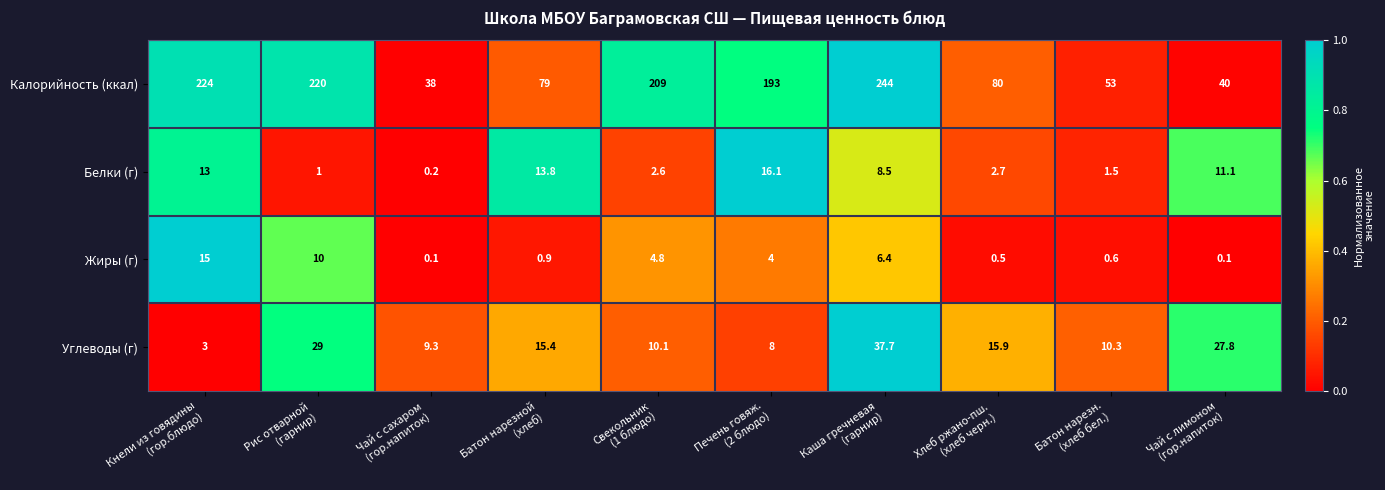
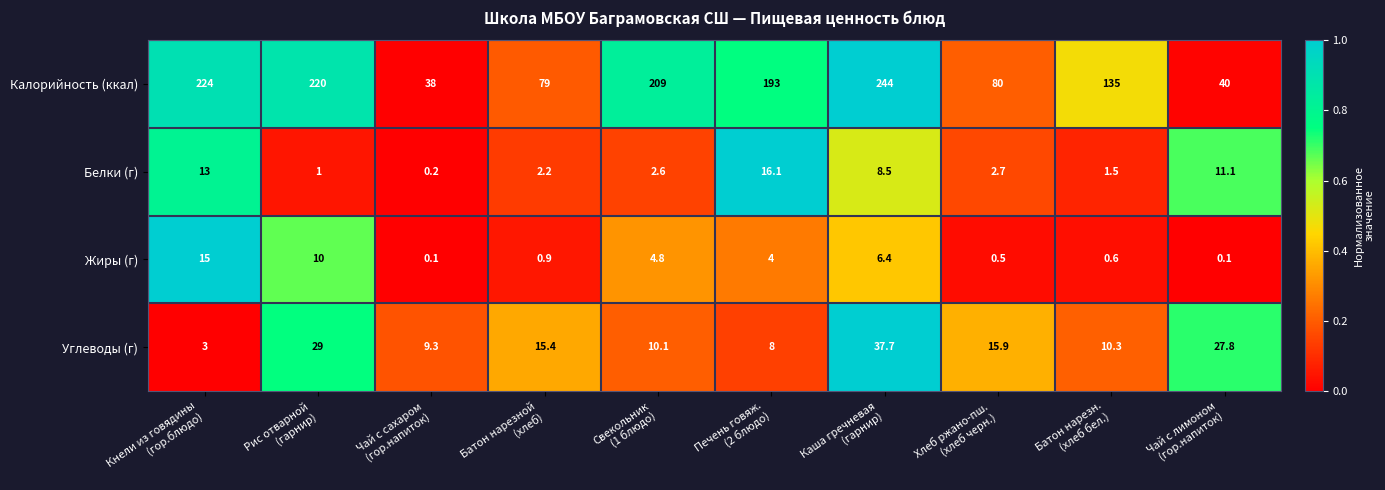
Калорийность (ккал), Батон нарезн. (хлеб бел.): 53 -> 135
Белки (г), Батон нарезной (хлеб): 13.8 -> 2.2
